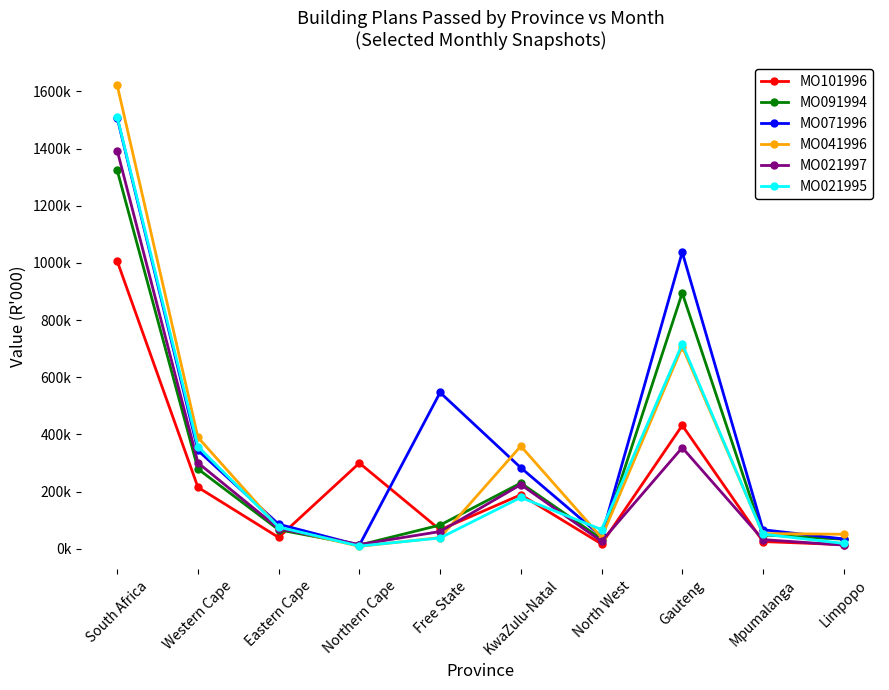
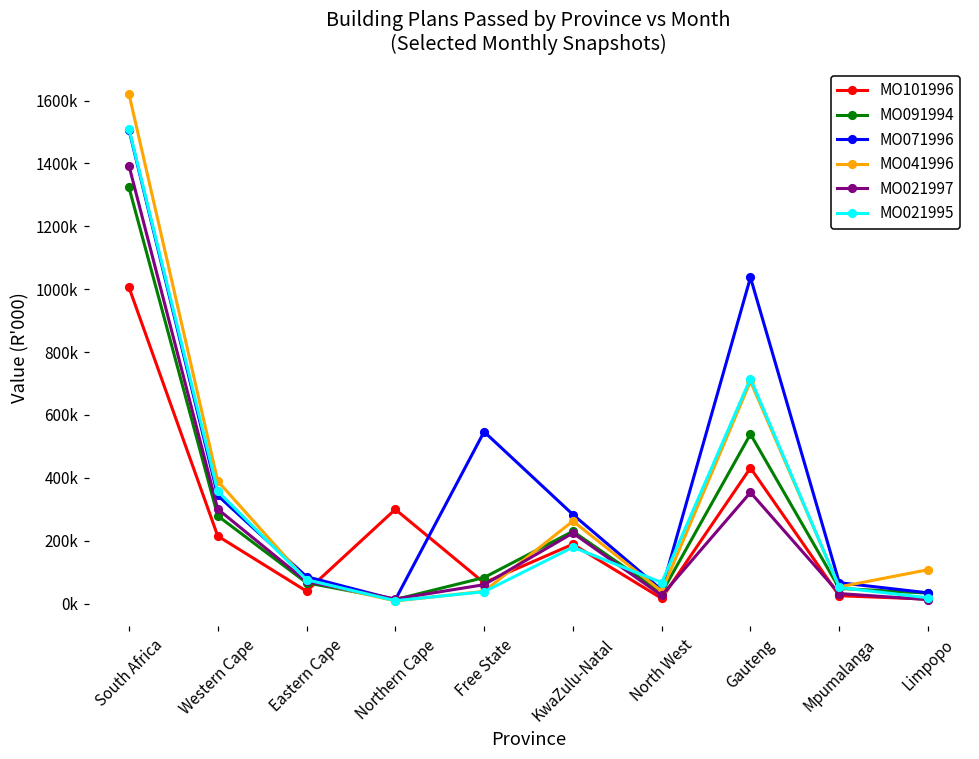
MO041996, KwaZulu-Natal: 360000 -> 260000
MO091994, Gauteng: 890000 -> 540000
MO041996, Limpopo: 50000 -> 110000
